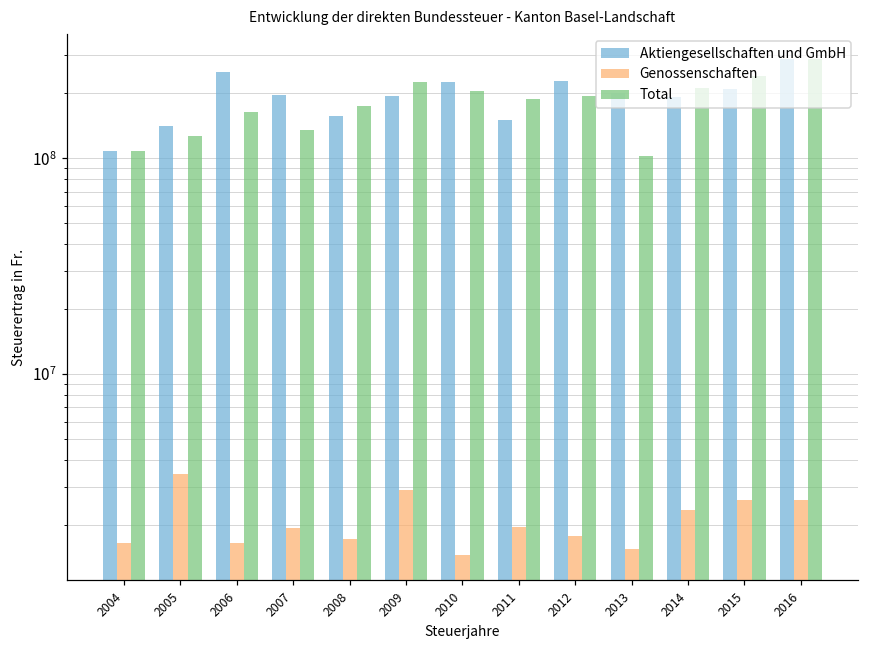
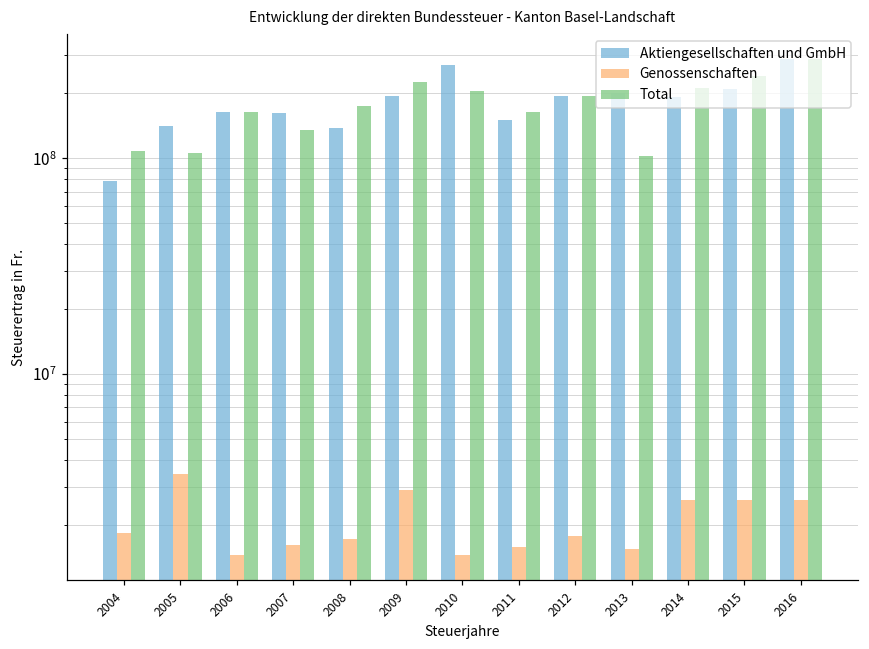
Aktiengesellschaften und GmbH, 2004: 110000000 -> 78000000
Genossenschaften, 2004: 1600000 -> 1800000
Total, 2005: 130000000 -> 110000000
Aktiengesellschaften und GmbH, 2006: 250000000 -> 160000000
Genossenschaften, 2006: 1700000 -> 1500000
Aktiengesellschaften und GmbH, 2007: 200000000 -> 160000000
Genossenschaften, 2007: 1900000 -> 1600000
Aktiengesellschaften und GmbH, 2008: 160000000 -> 140000000
Aktiengesellschaften und GmbH, 2010: 230000000 -> 270000000
Genossenschaften, 2011: 1900000 -> 1600000
Total, 2011: 190000000 -> 160000000
Aktiengesellschaften und GmbH, 2012: 230000000 -> 190000000
Genossenschaften, 2014: 2300000 -> 2600000
